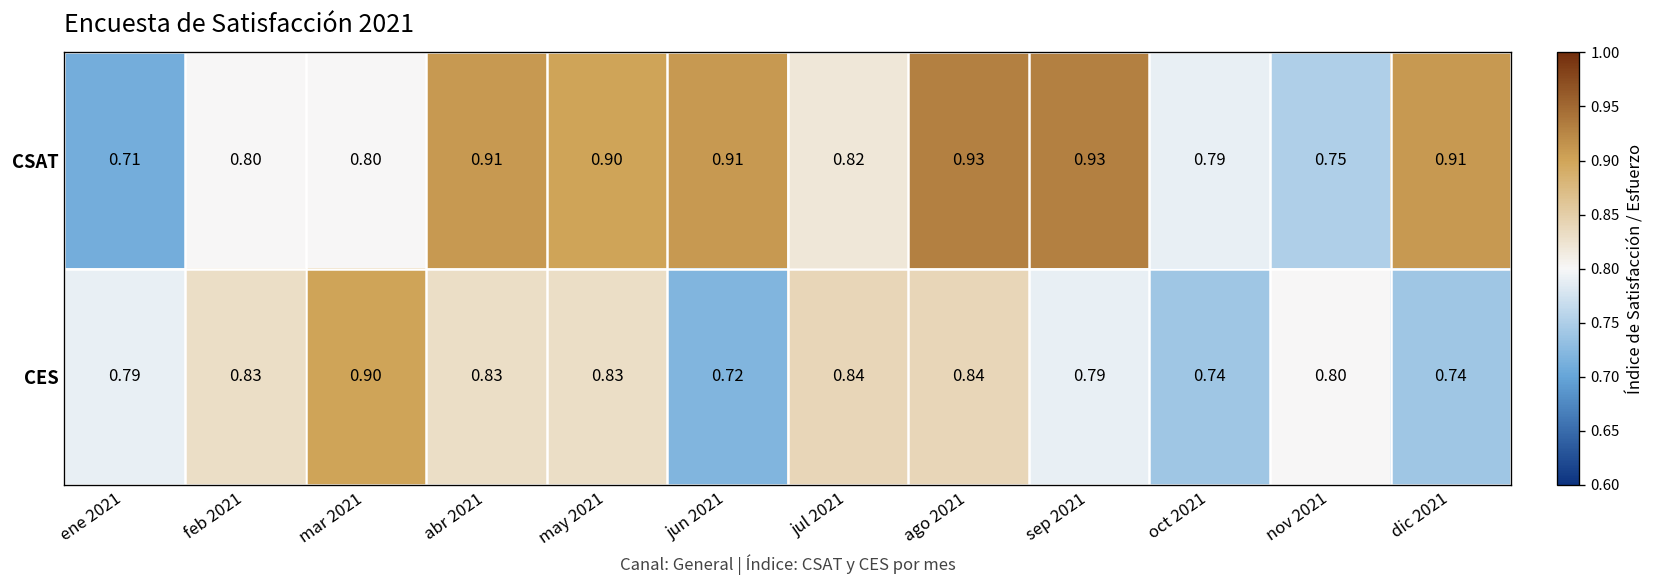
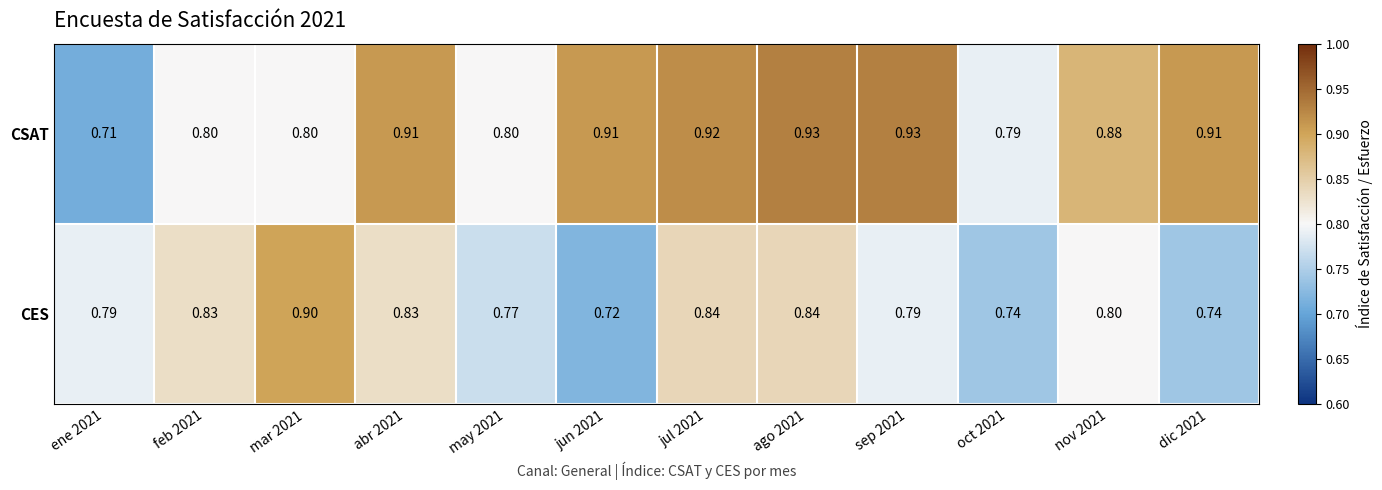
CSAT, may 2021: 0.90 -> 0.80
CSAT, jul 2021: 0.82 -> 0.92
CSAT, nov 2021: 0.75 -> 0.88
CES, may 2021: 0.83 -> 0.77
